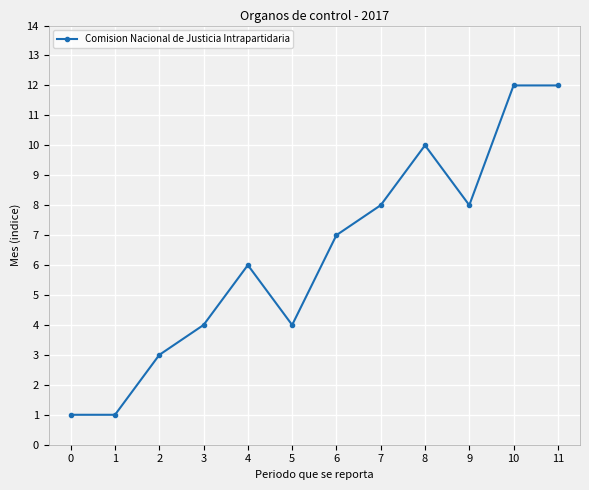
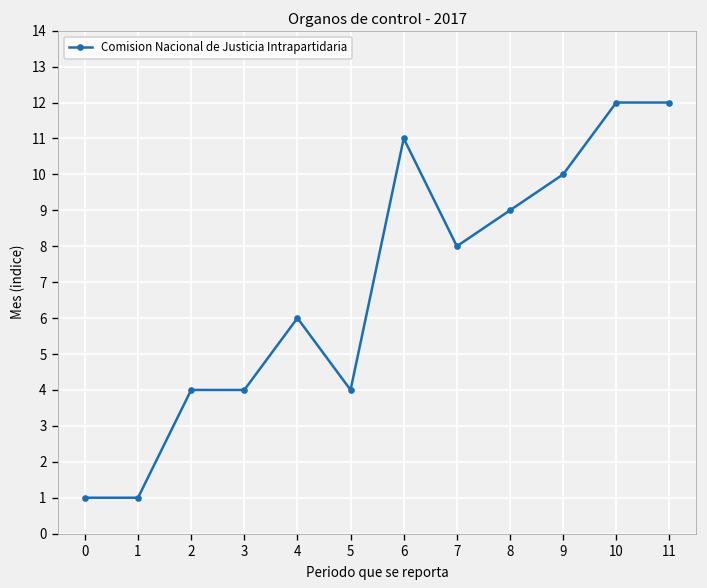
2: 3 -> 4
6: 7 -> 11
8: 10 -> 9
9: 8 -> 10
